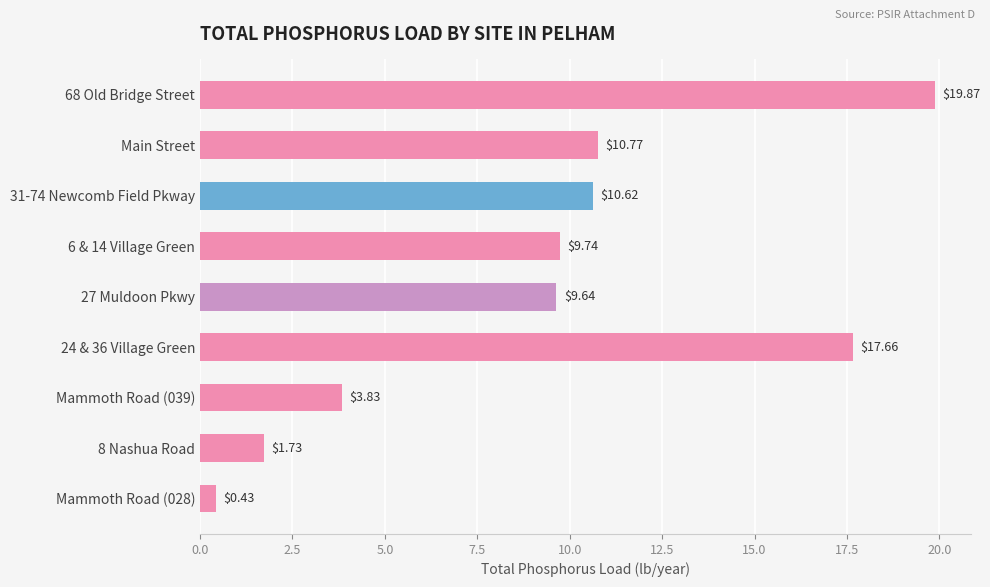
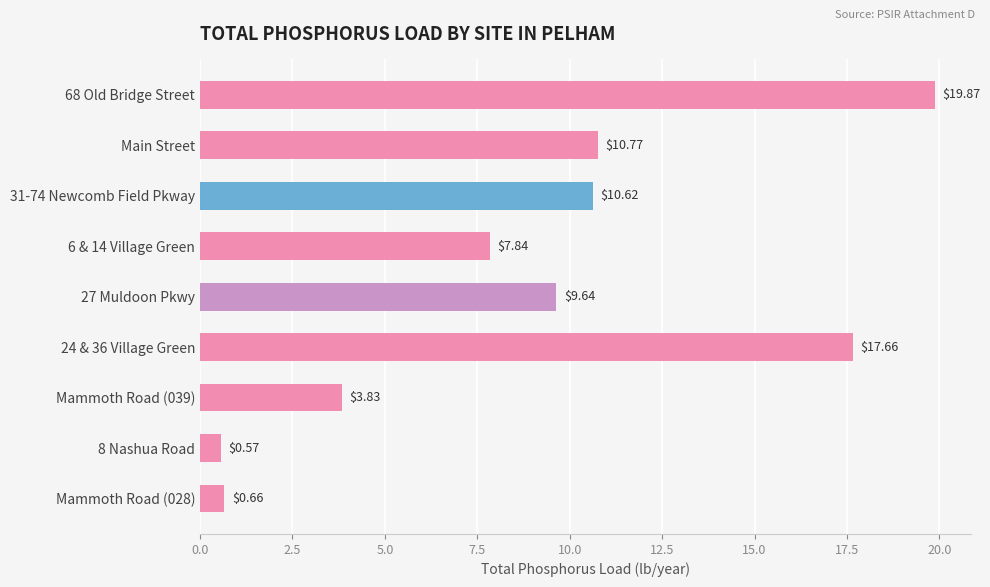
6 & 14 Village Green: $9.74 -> $7.84
8 Nashua Road: $1.73 -> $0.57
Mammoth Road (028): $0.43 -> $0.66
